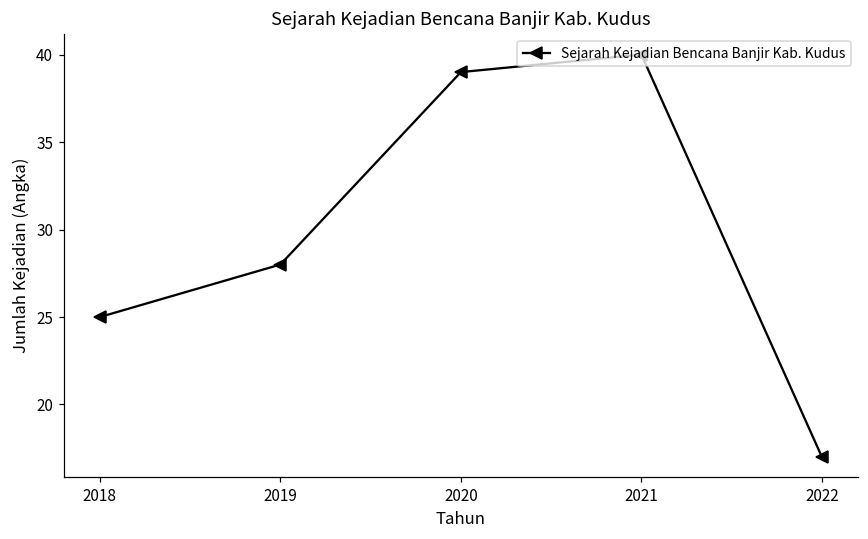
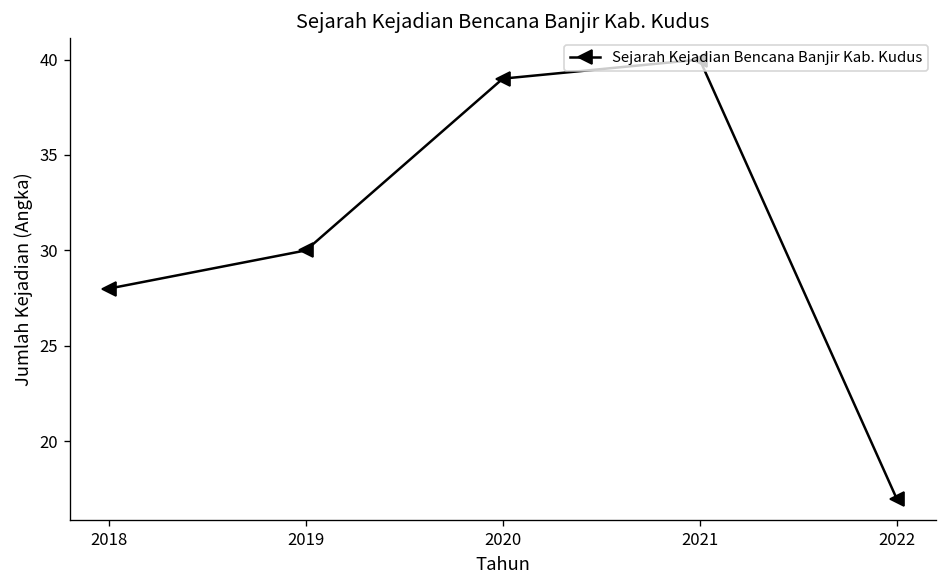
2018: 25 -> 28
2019: 28 -> 30
